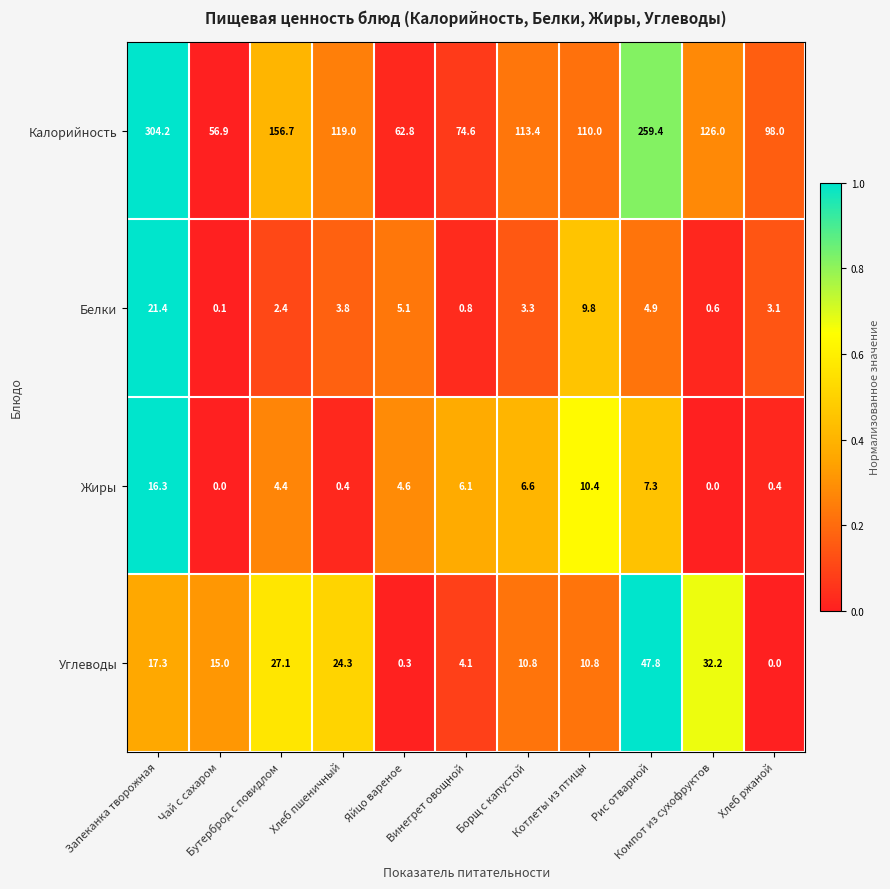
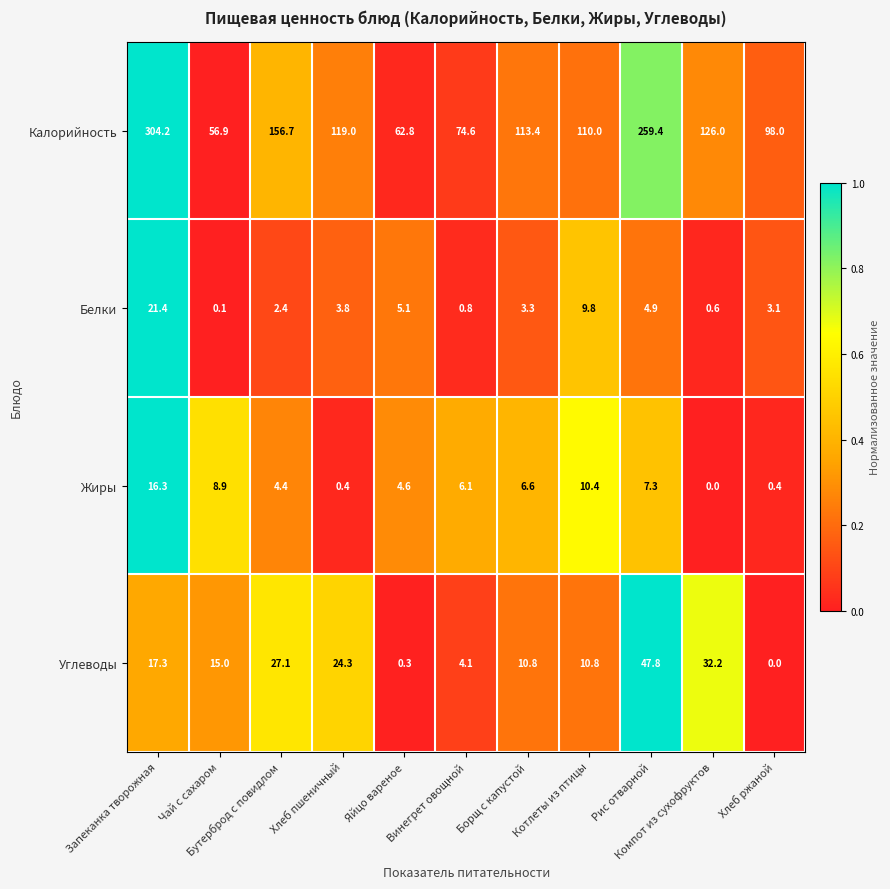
Жиры, Чай с сахаром: 0.0 -> 8.9
